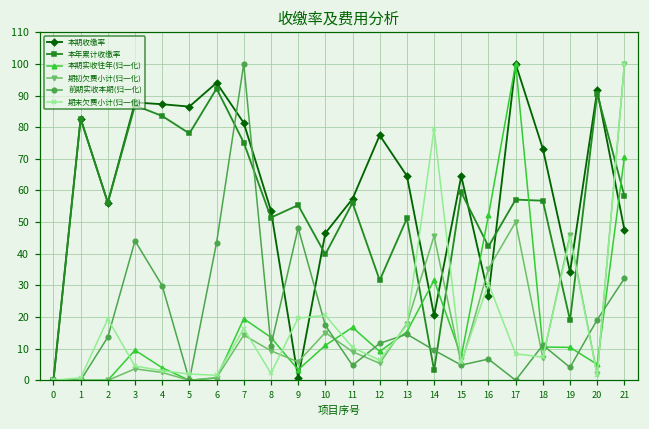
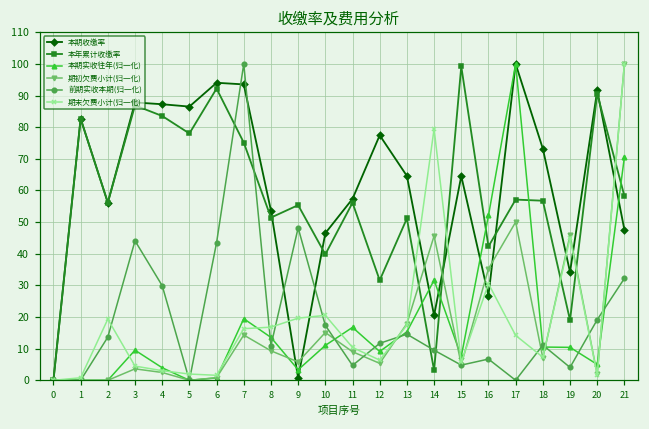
本期收缴率, 7: 81 -> 94
期末欠费小计(归一化), 8: 2 -> 17
本年累计收缴率, 15: 59 -> 99
期末欠费小计(归一化), 17: 8 -> 14
